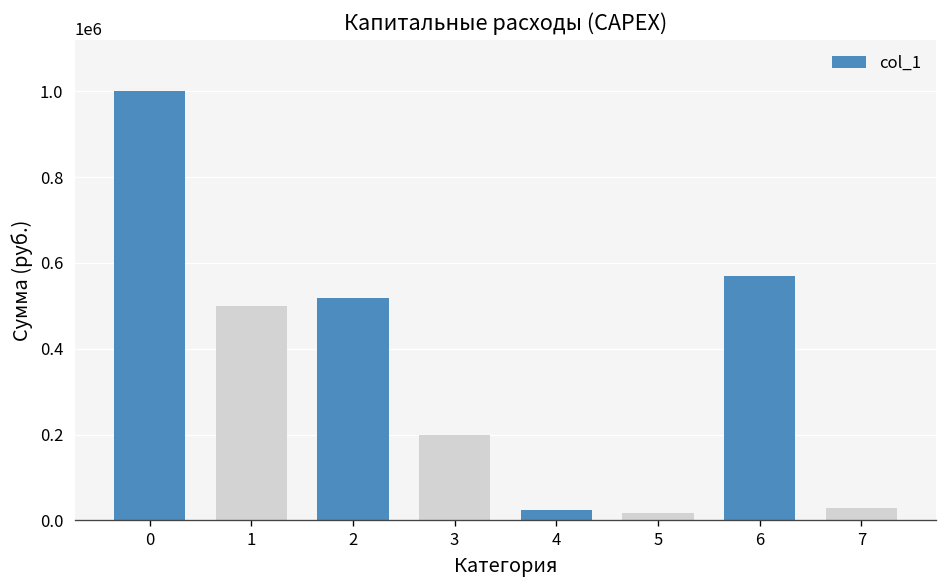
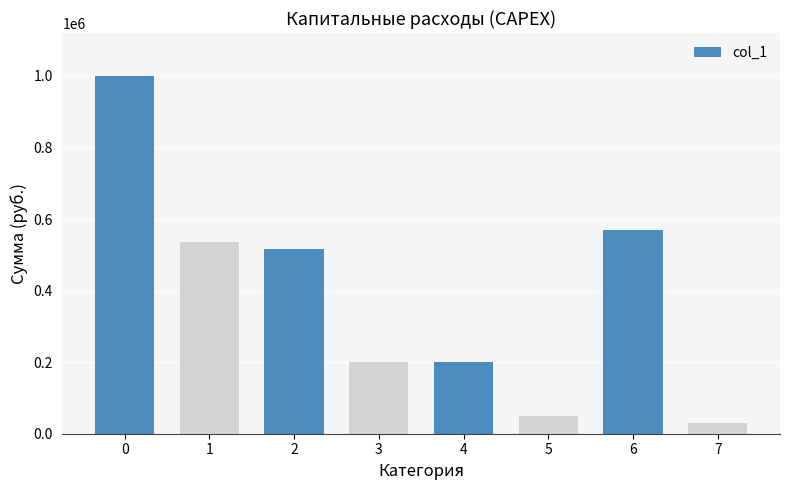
1: 500000 -> 540000
4: 30000 -> 200000
5: 20000 -> 50000
